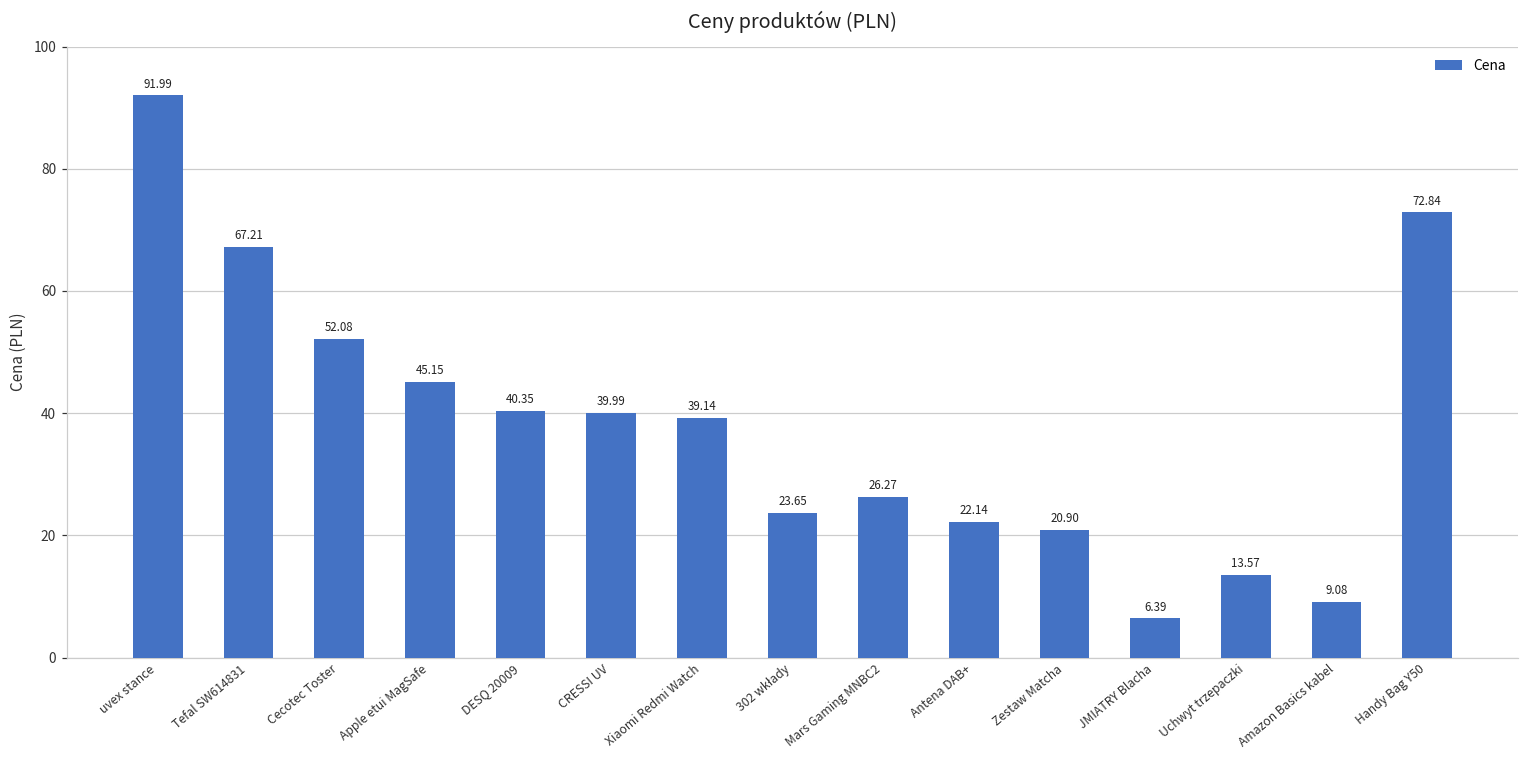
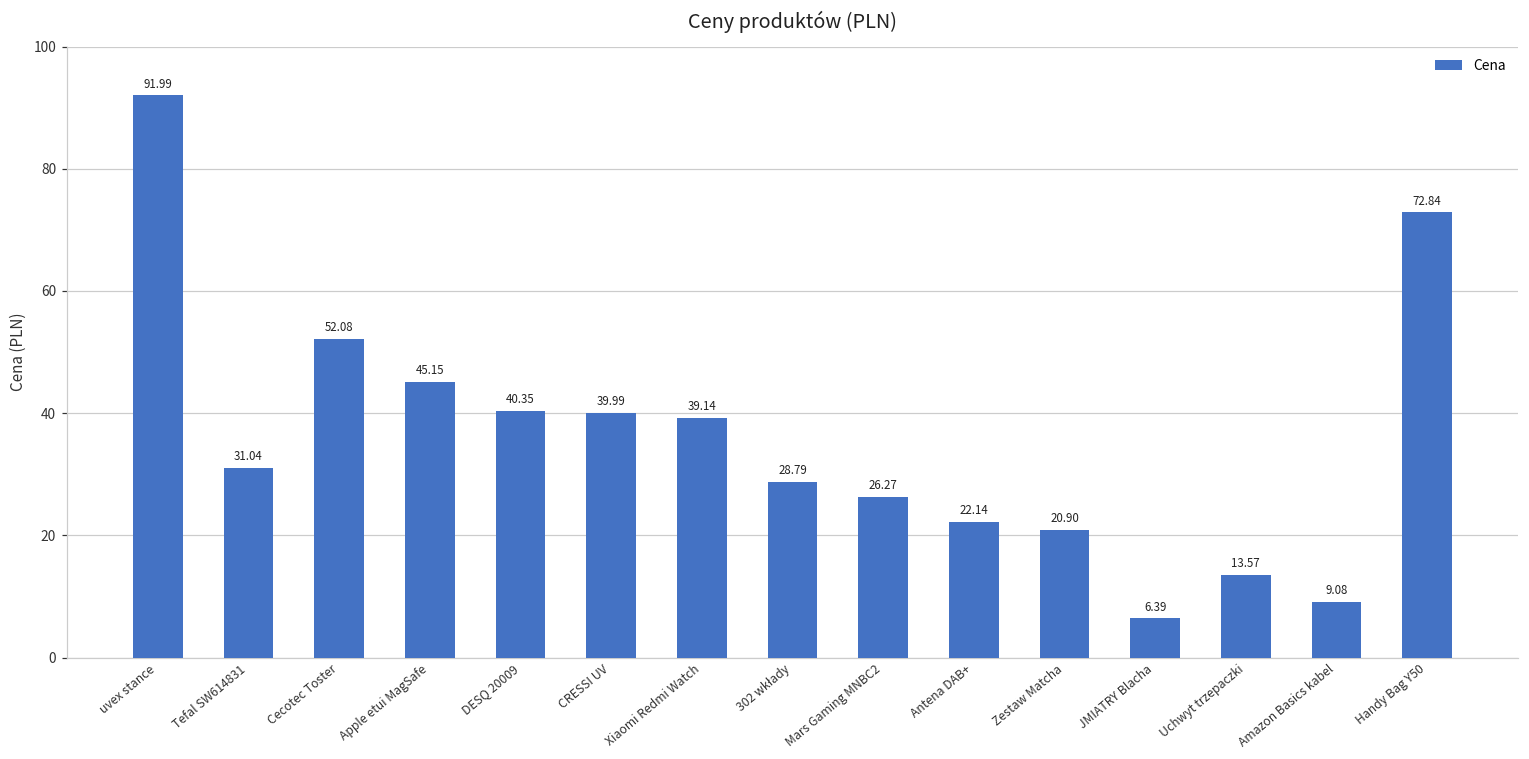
Tefal SW614831: 67.21 -> 31.04
302 wkłady: 23.65 -> 28.79
